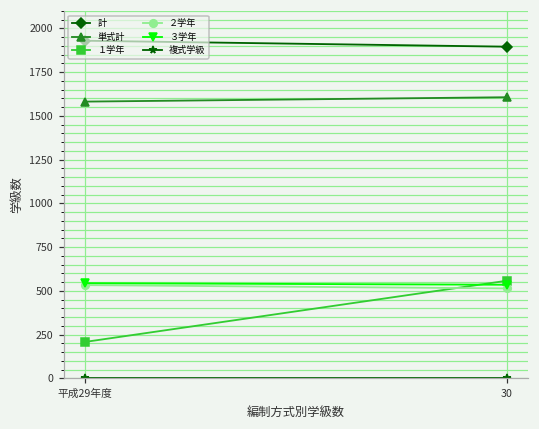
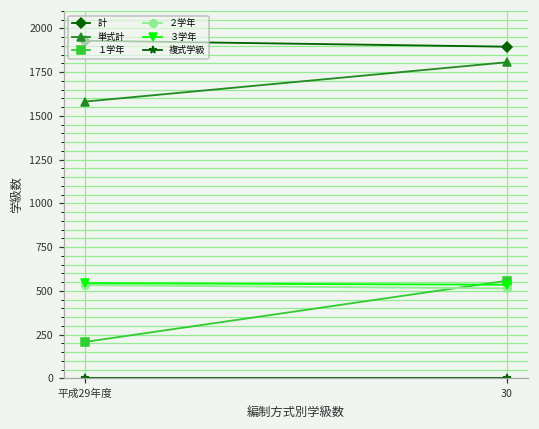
単式計, 30: 1610 -> 1810
